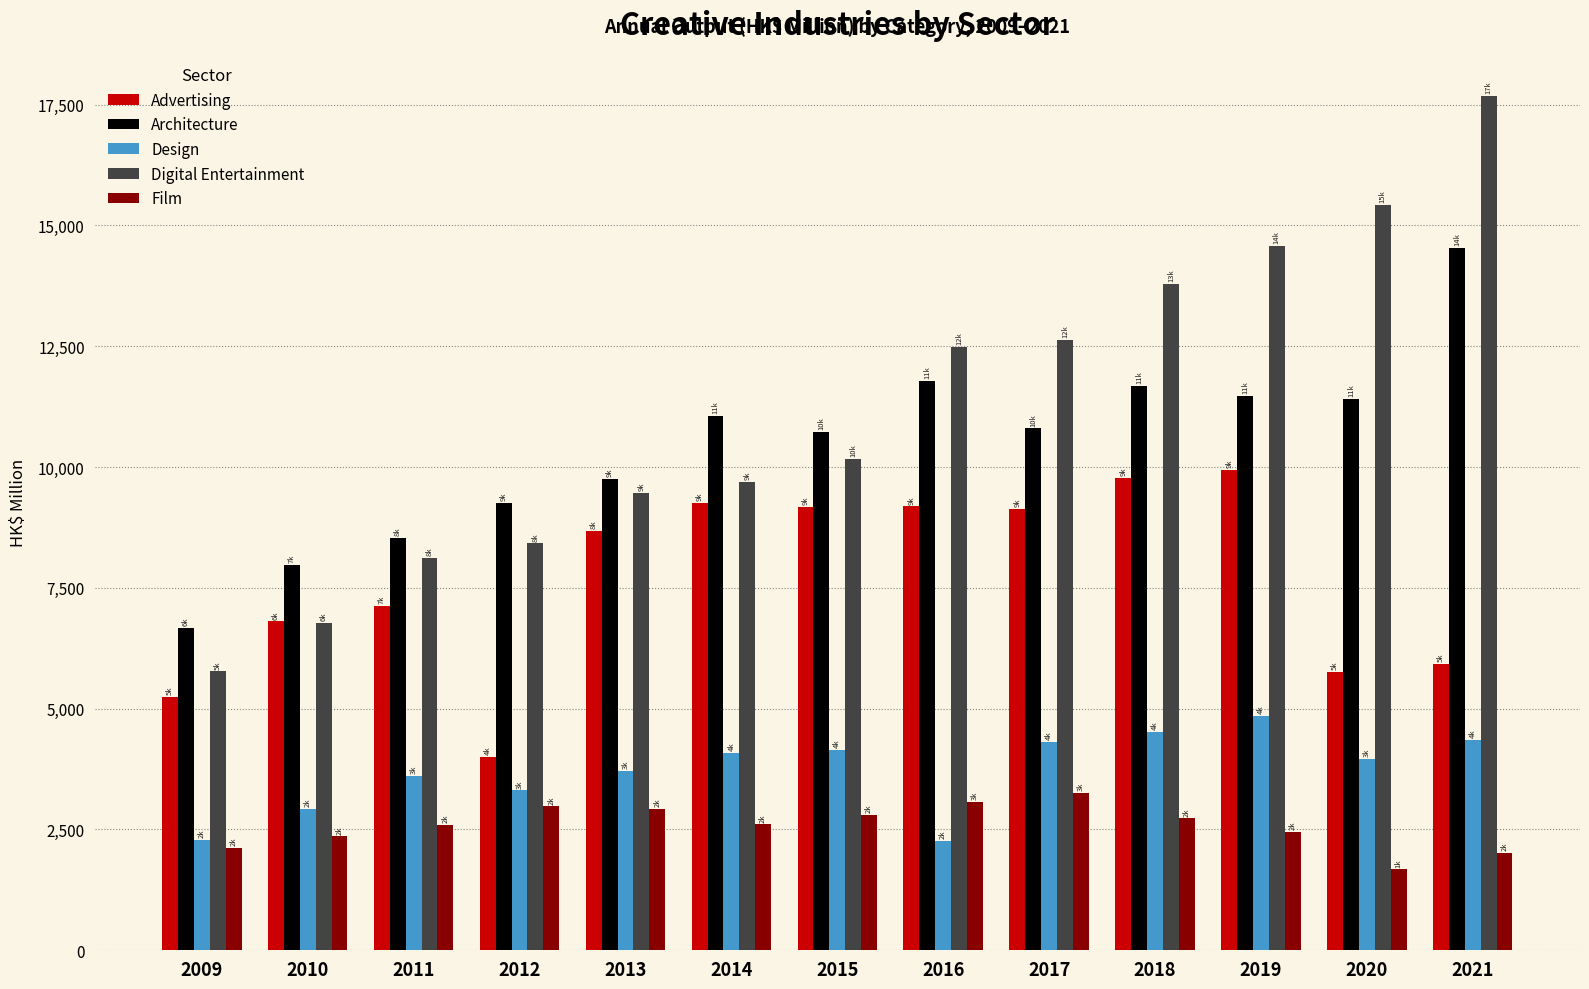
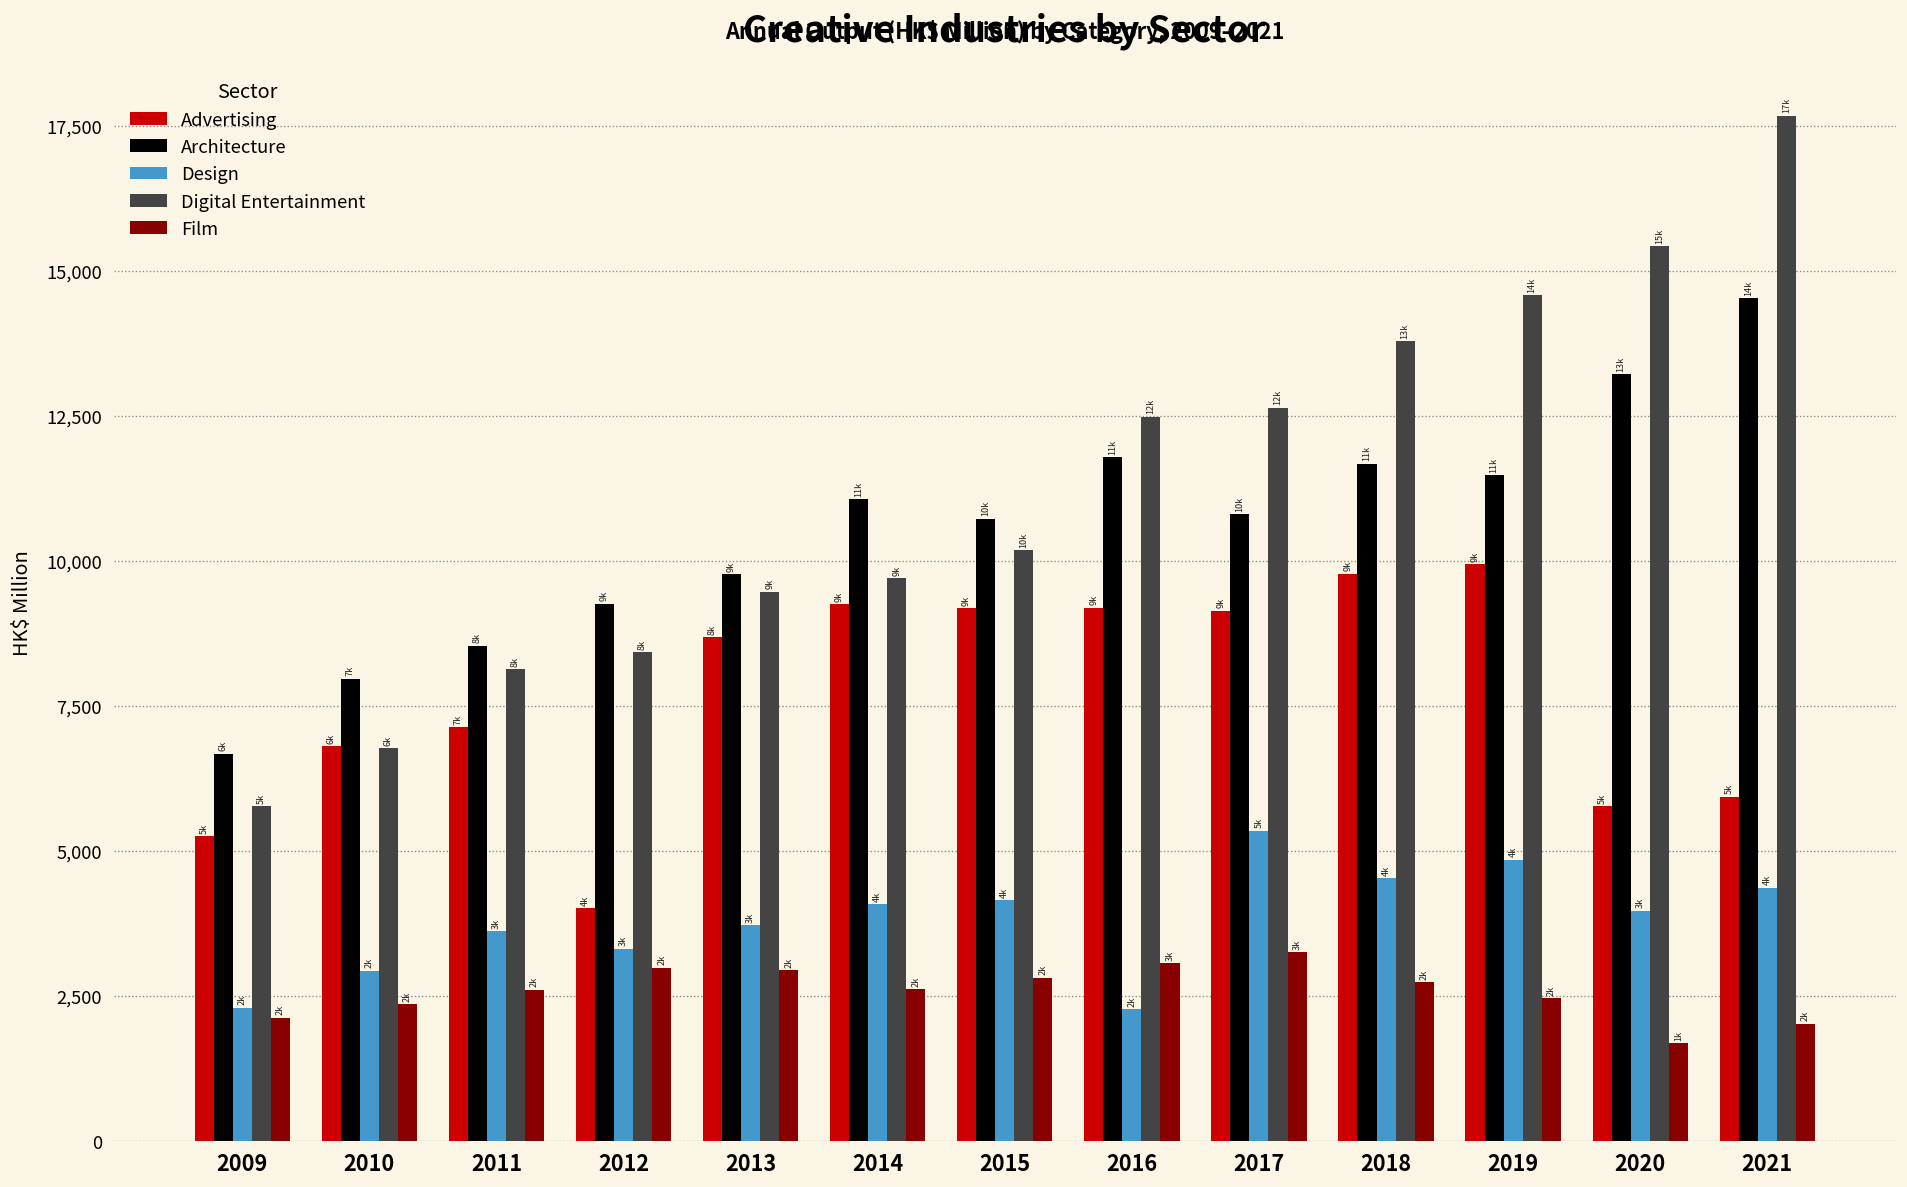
Design, 2017: 4k -> 5k
Architecture, 2020: 11k -> 13k
